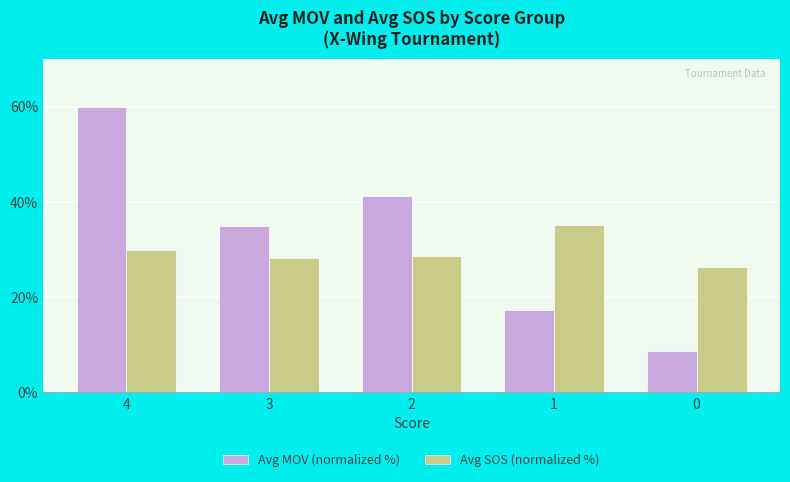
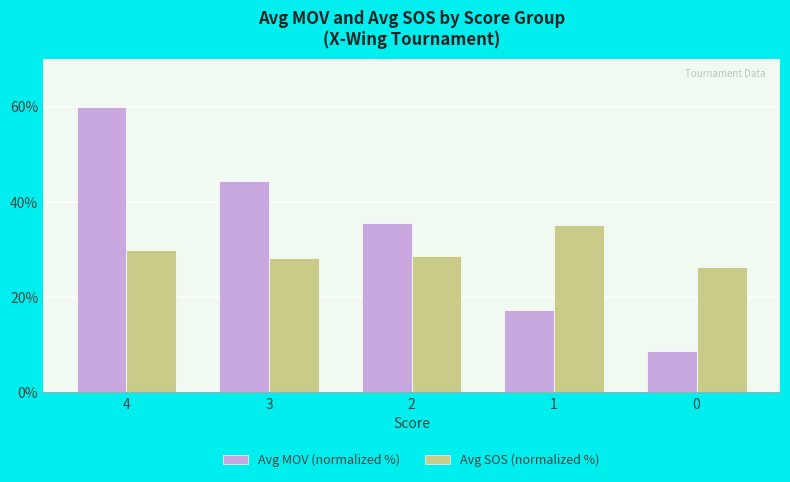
Avg MOV (normalized %), 3: 35% -> 44%
Avg MOV (normalized %), 2: 41% -> 36%
